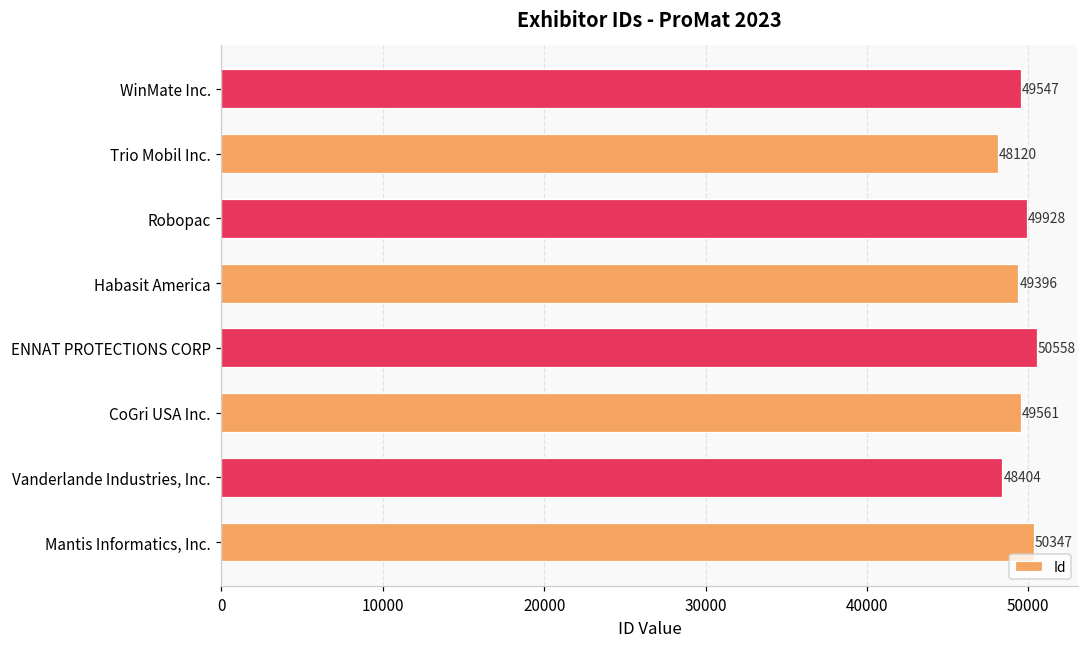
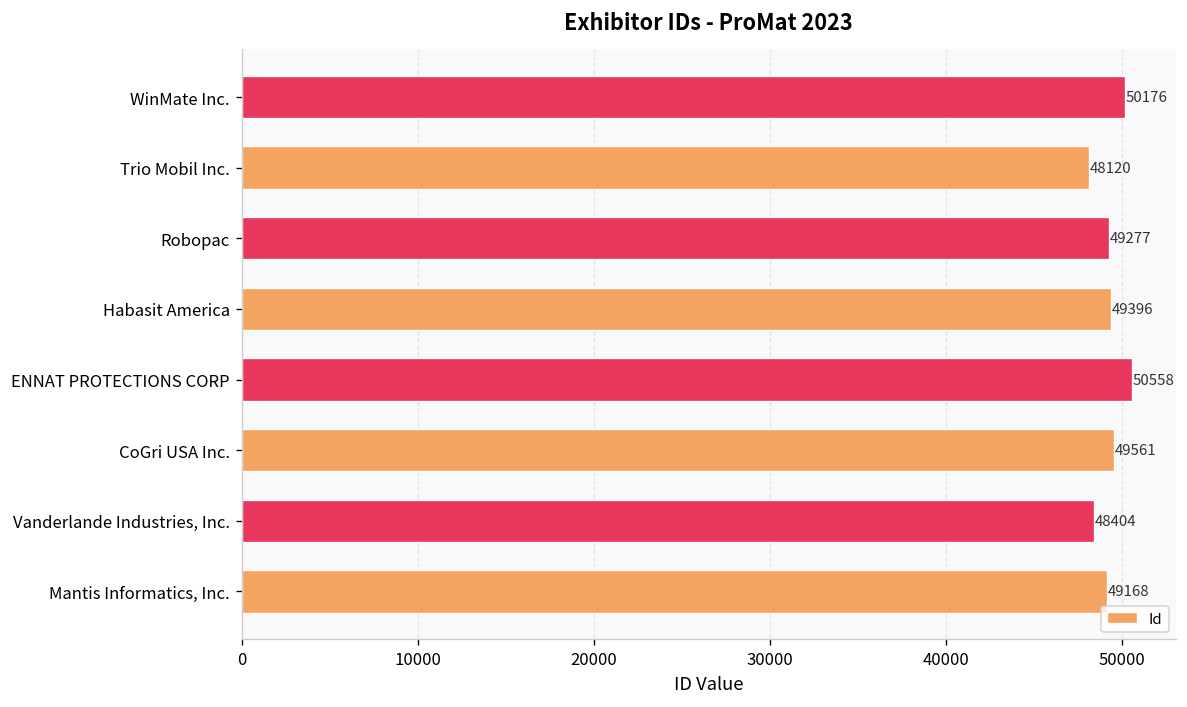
WinMate Inc.: 49547 -> 50176
Robopac: 49928 -> 49277
Mantis Informatics, Inc.: 50347 -> 49168
